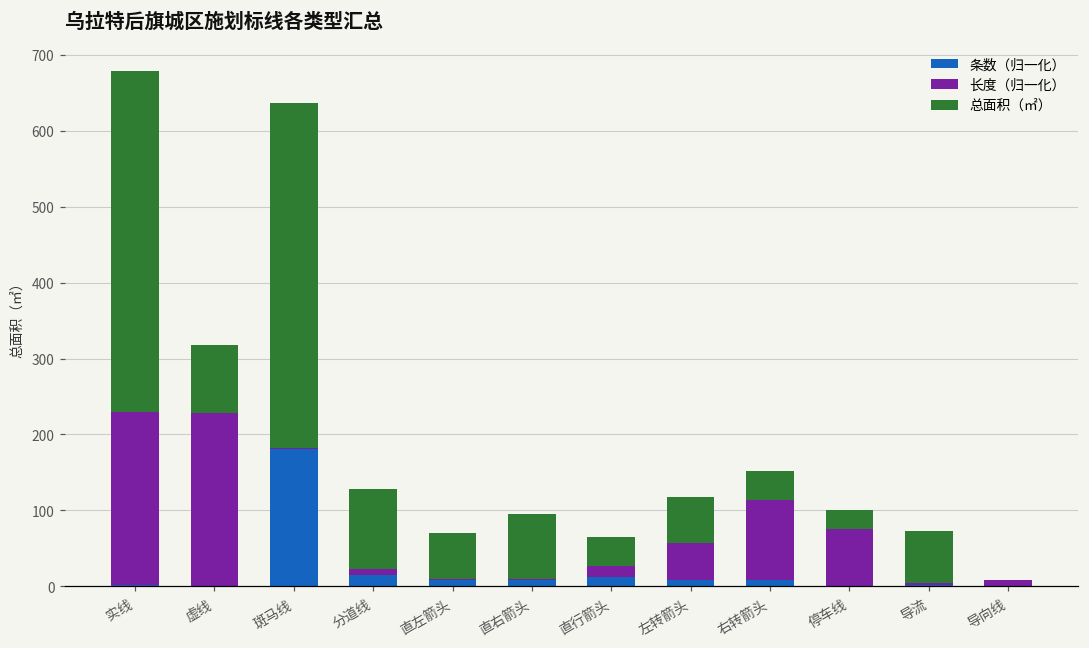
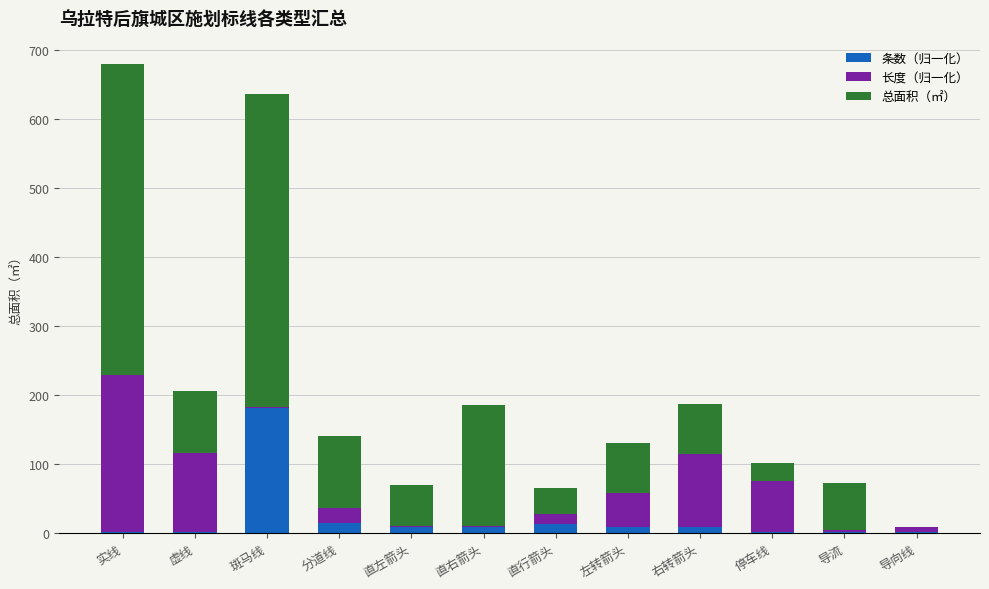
长度（归一化）, 虚线: 230 -> 110
长度（归一化）, 分道线: 10 -> 20
总面积（㎡）, 直右箭头: 90 -> 180
总面积（㎡）, 左转箭头: 60 -> 70
总面积（㎡）, 右转箭头: 40 -> 70
